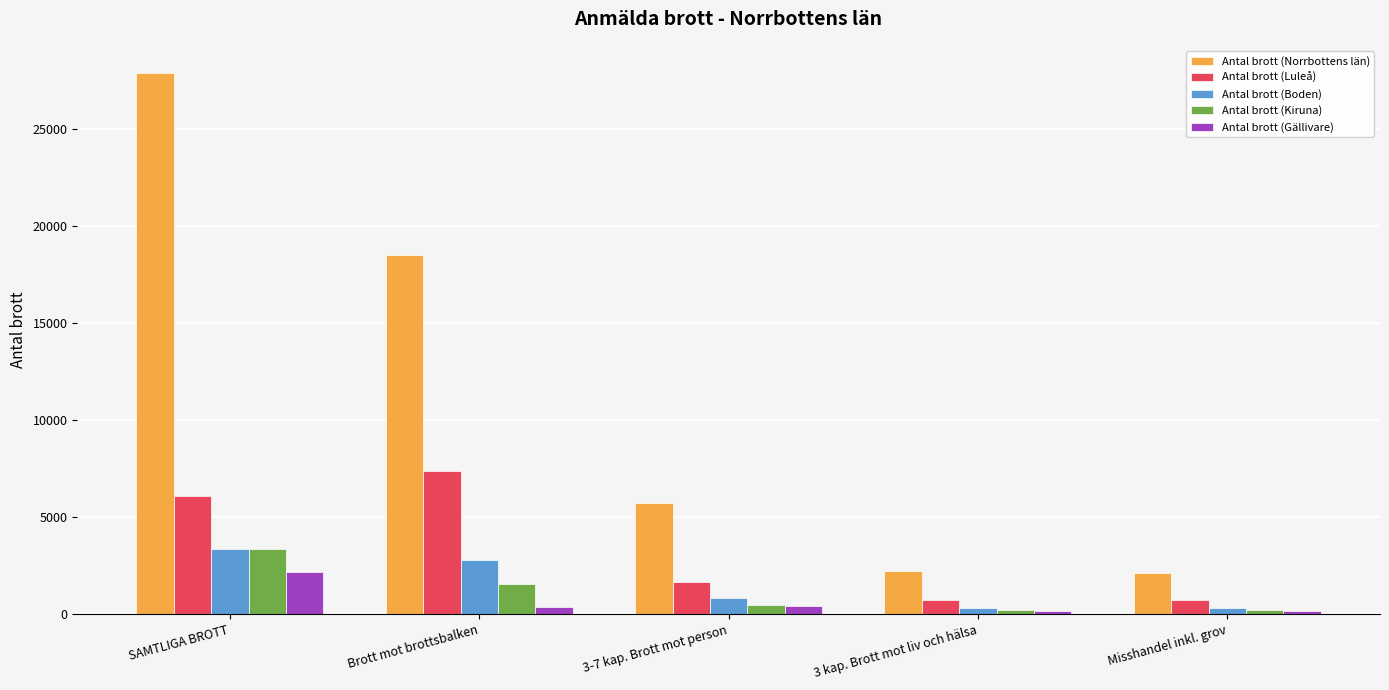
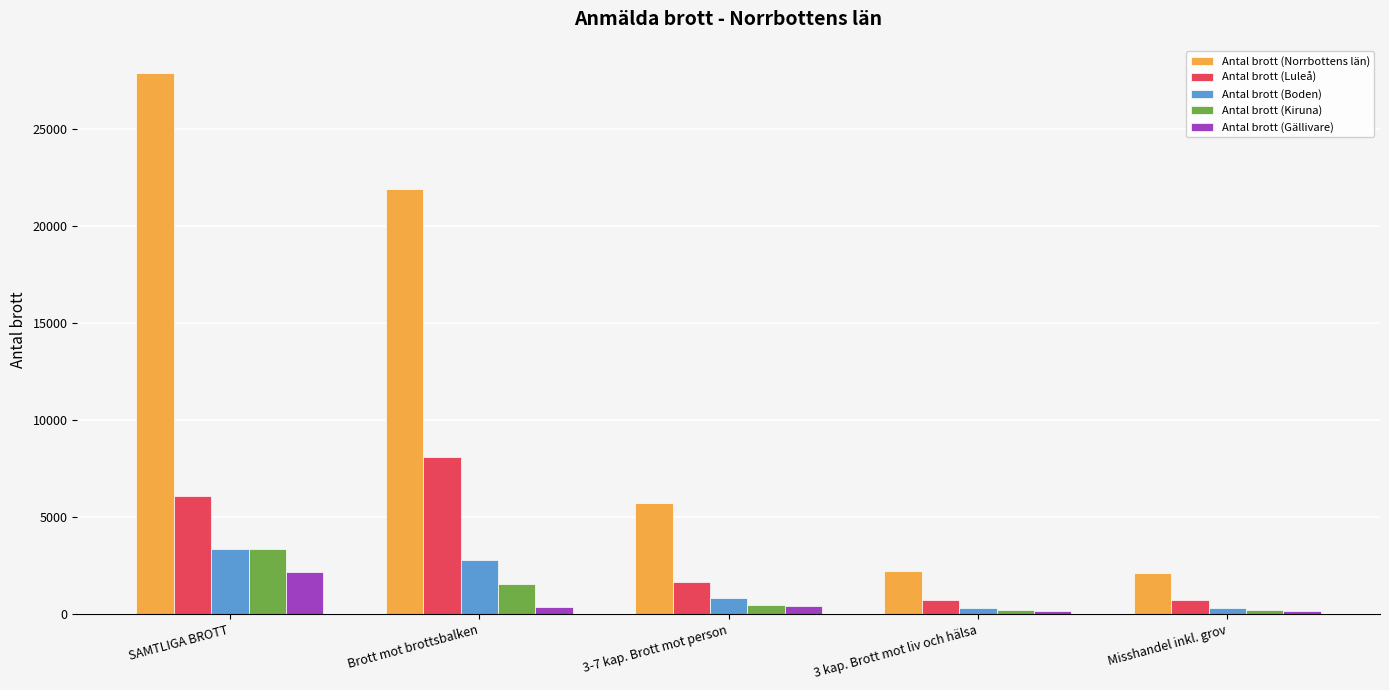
Antal brott (Norrbottens län), Brott mot brottsbalken: 18500 -> 21900
Antal brott (Luleå), Brott mot brottsbalken: 7400 -> 8100
